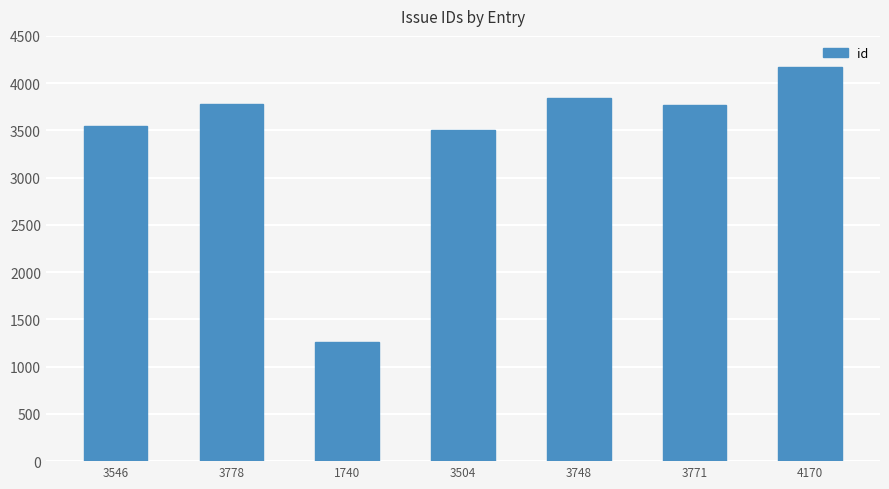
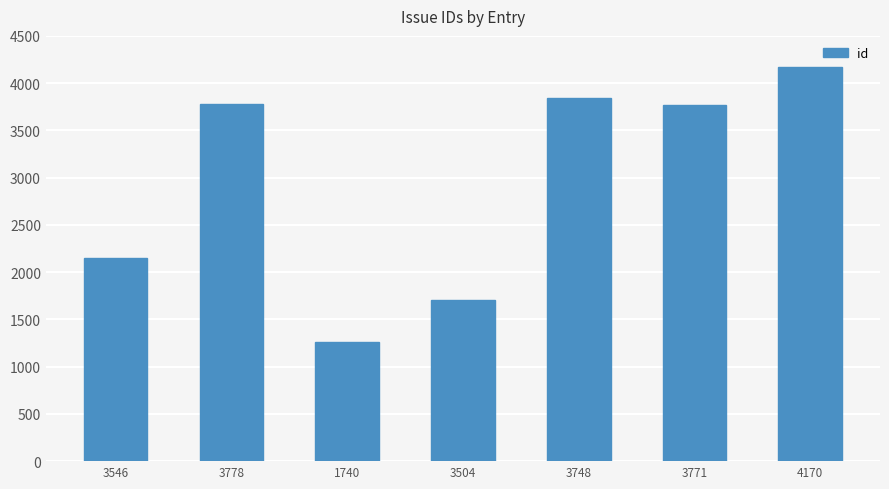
3546: 3500 -> 2200
3504: 3500 -> 1700
